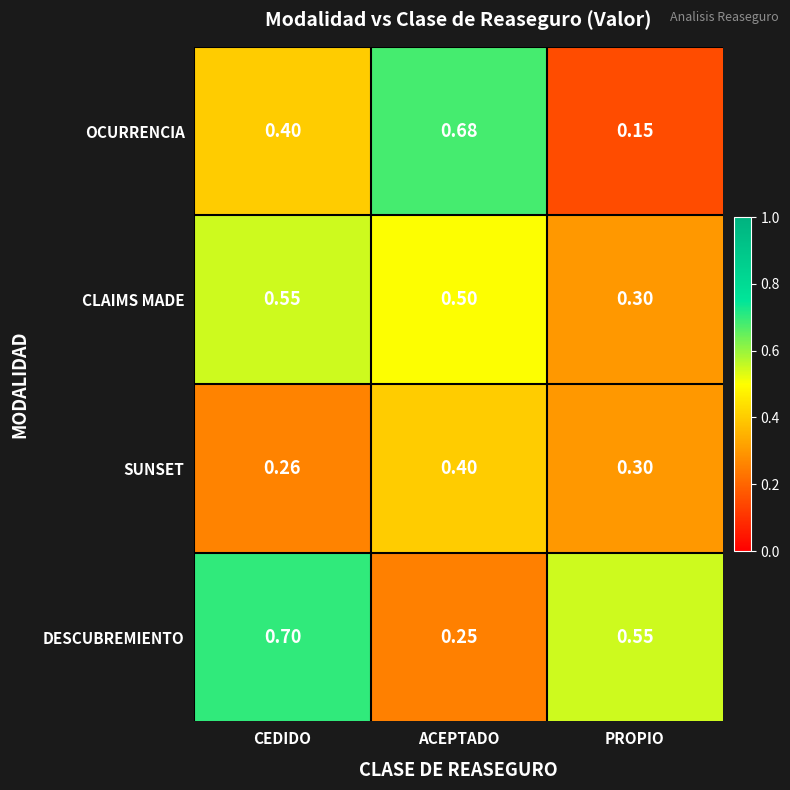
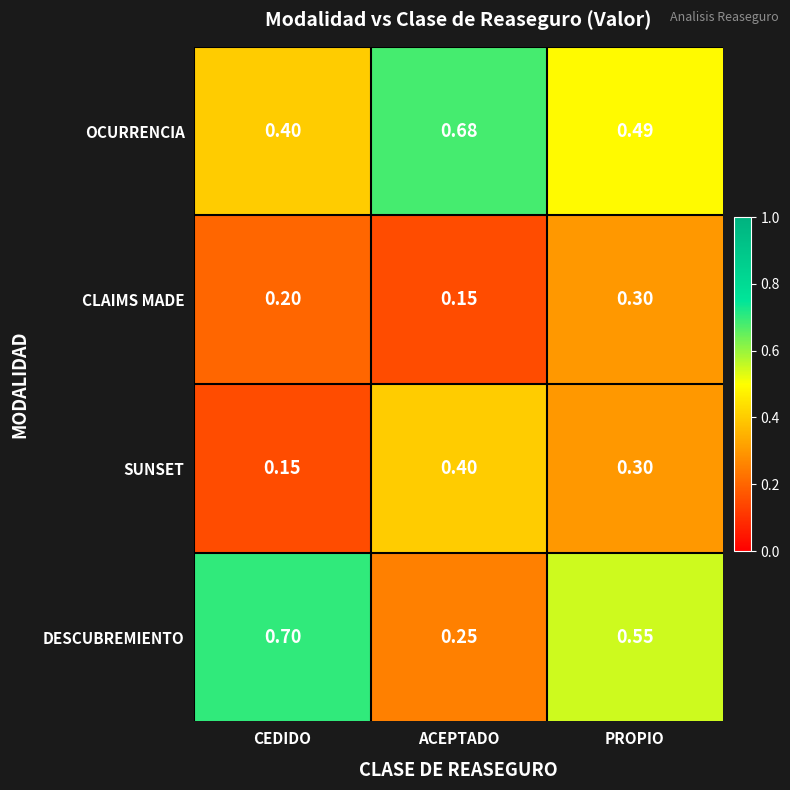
OCURRENCIA, PROPIO: 0.15 -> 0.49
CLAIMS MADE, CEDIDO: 0.55 -> 0.20
CLAIMS MADE, ACEPTADO: 0.50 -> 0.15
SUNSET, CEDIDO: 0.26 -> 0.15
